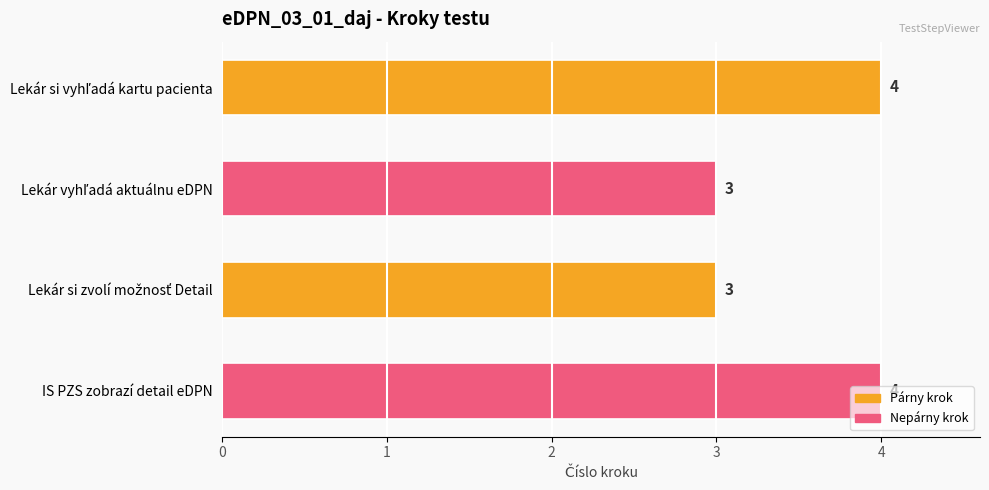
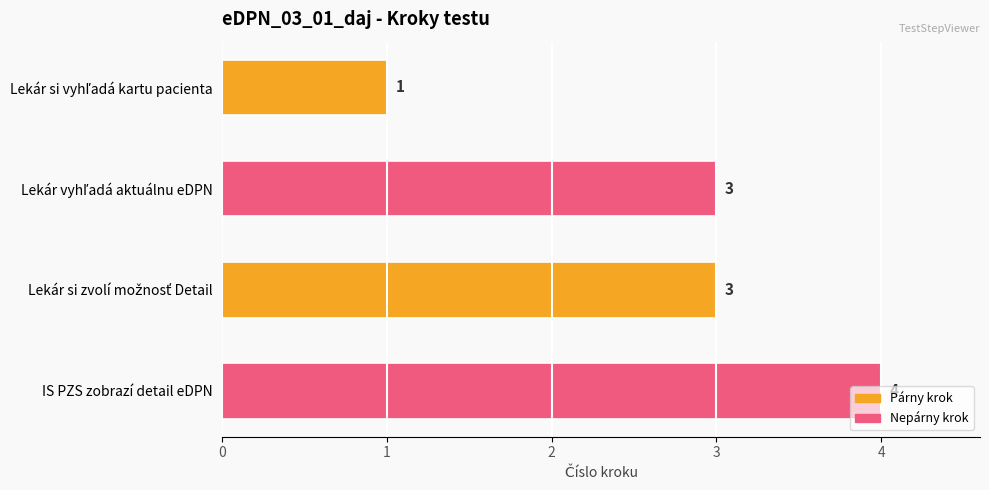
Lekár si vyhľadá kartu pacienta: 4 -> 1
